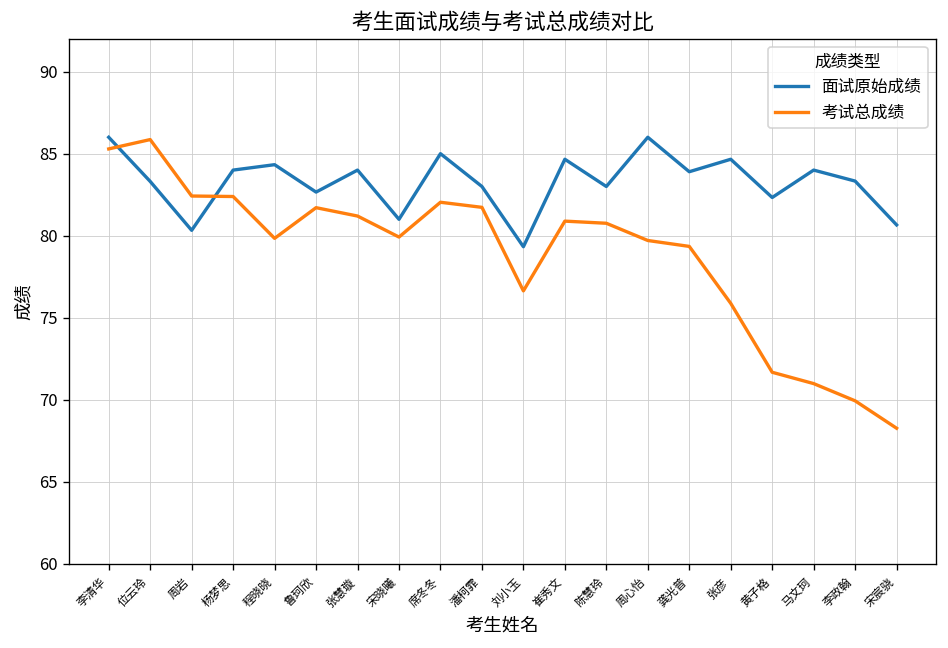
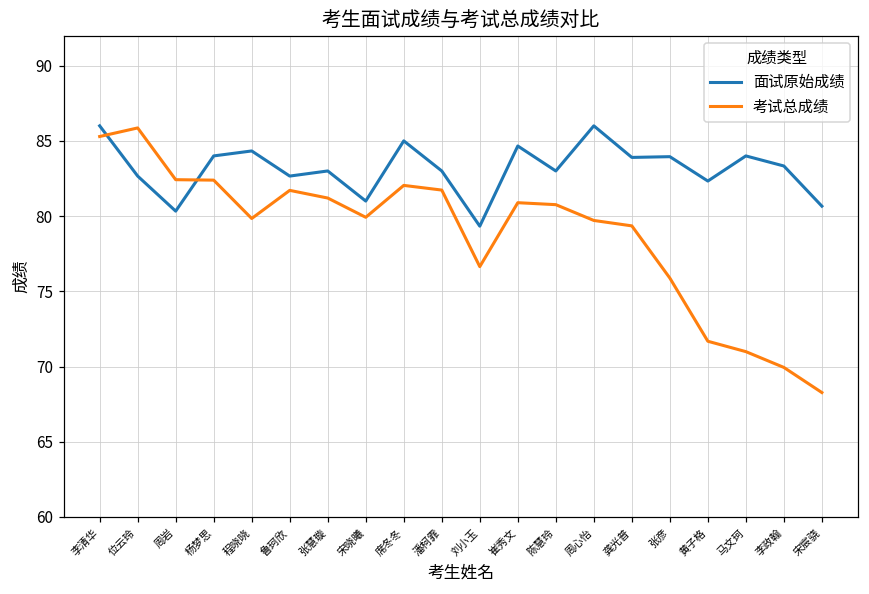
面试原始成绩, 位云玲: 83.3 -> 82.7
面试原始成绩, 张慧璇: 84 -> 83
面试原始成绩, 张彦: 84.7 -> 84.0
